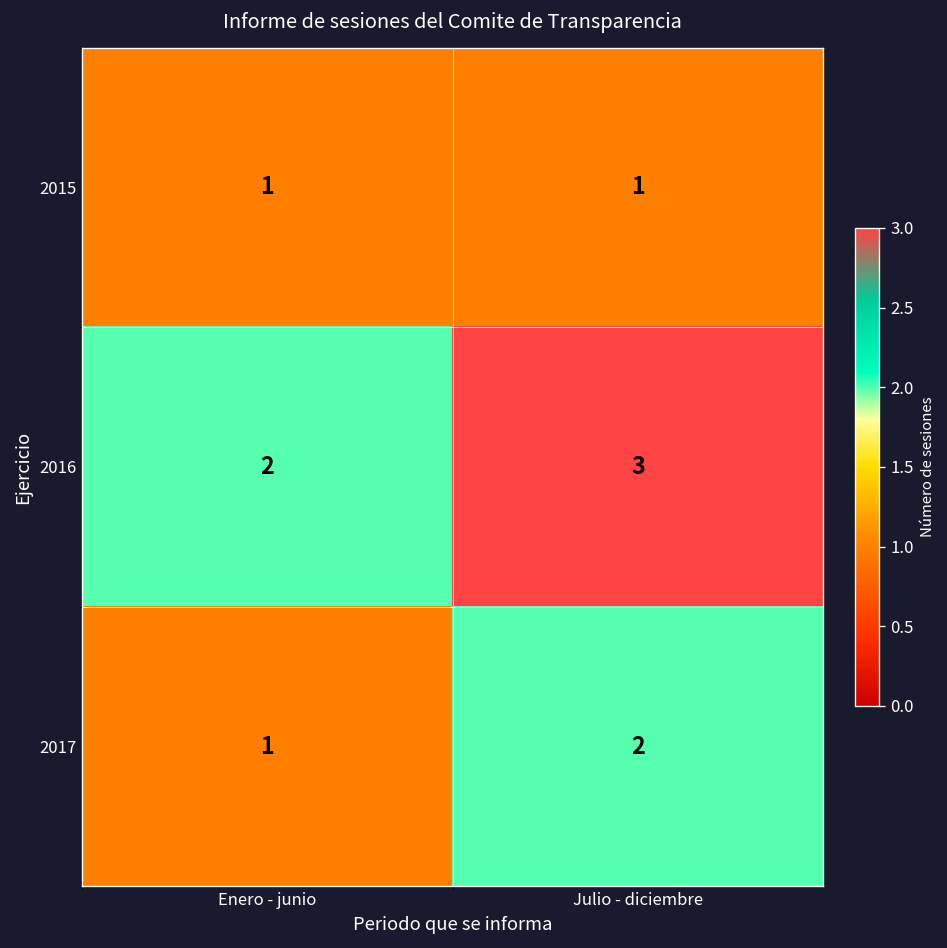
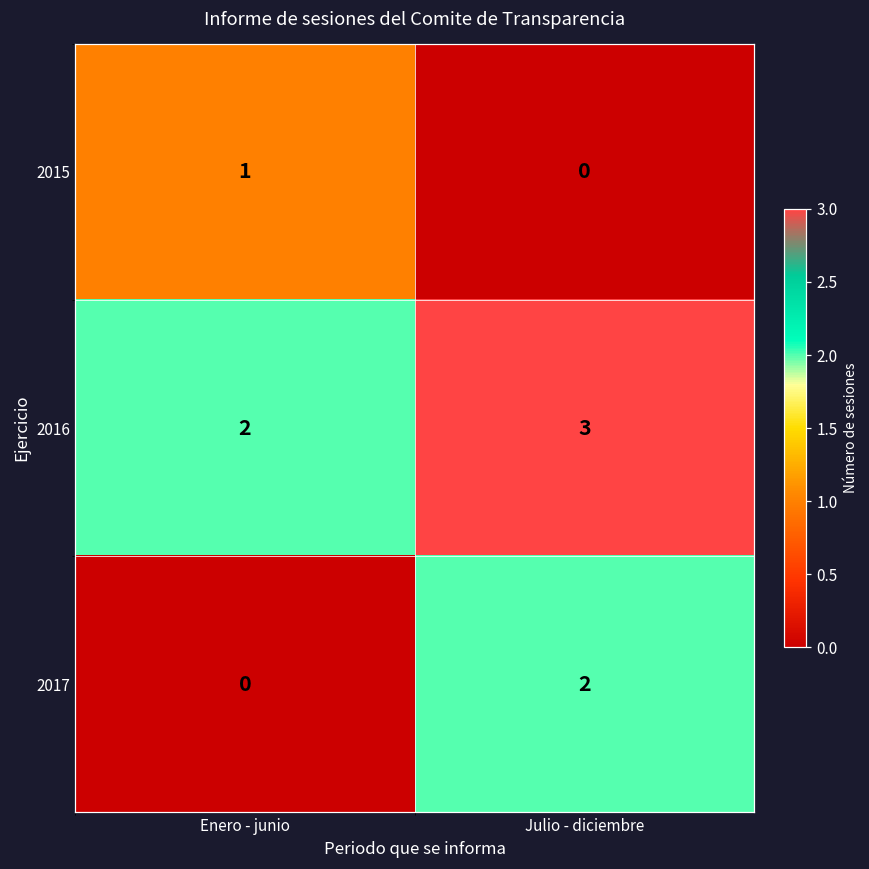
2015, Julio - diciembre: 1 -> 0
2017, Enero - junio: 1 -> 0
